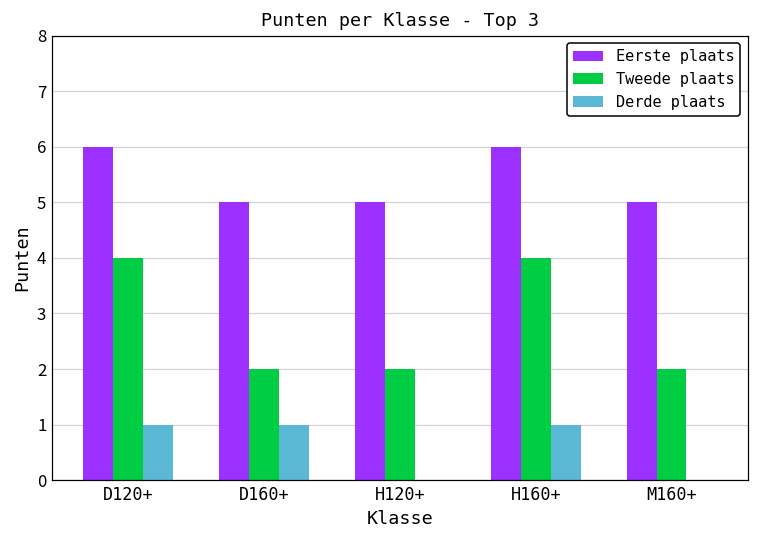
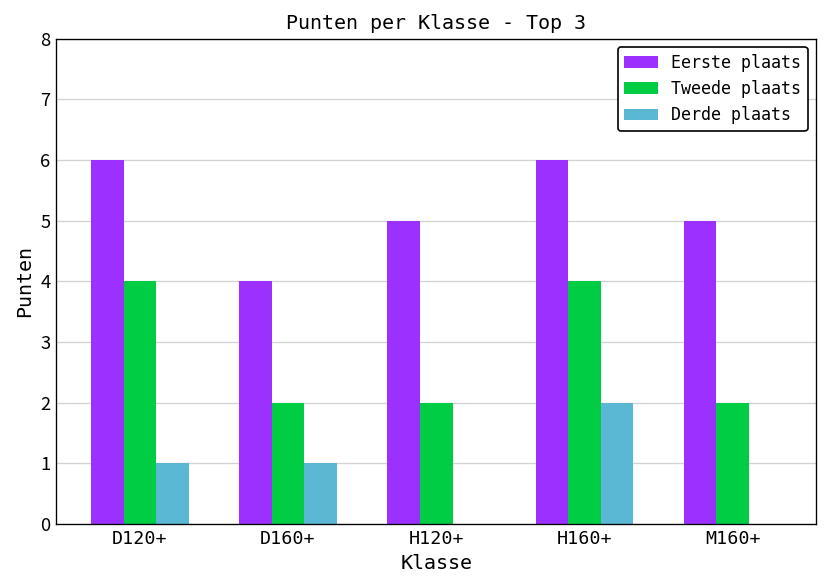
Eerste plaats, D160+: 5 -> 4
Derde plaats, H160+: 1 -> 2
